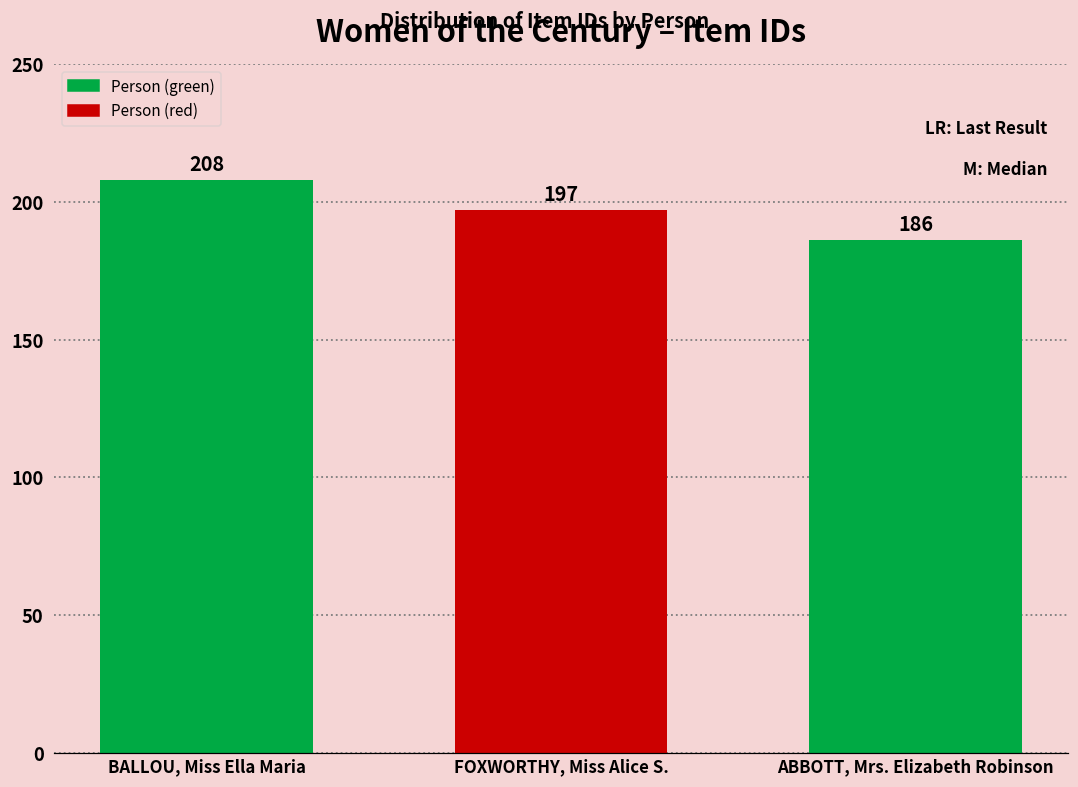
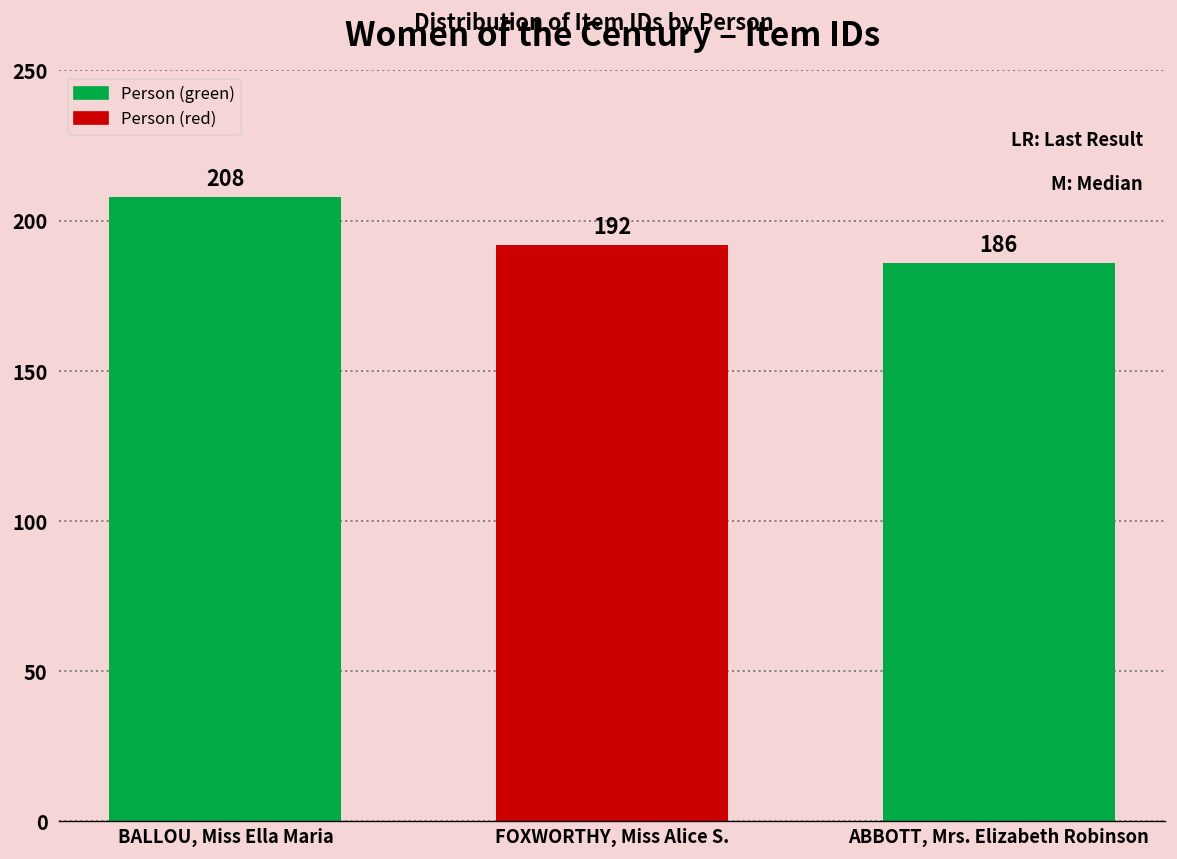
FOXWORTHY, Miss Alice S.: 197 -> 192
